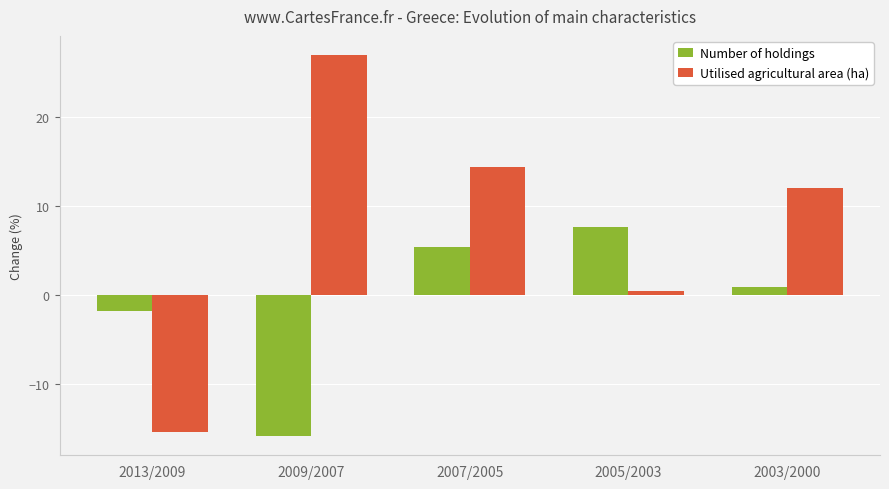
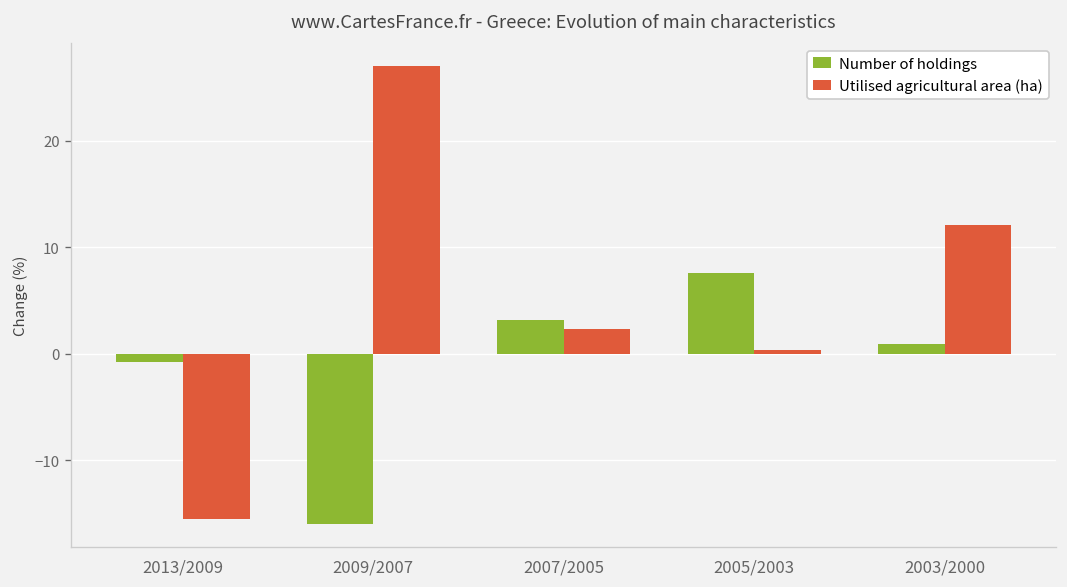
Number of holdings, 2013/2009: -2 -> -1
Number of holdings, 2007/2005: 5 -> 3
Utilised agricultural area (ha), 2007/2005: 14 -> 2
